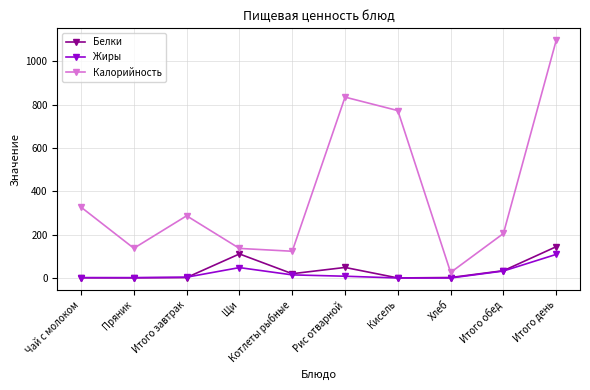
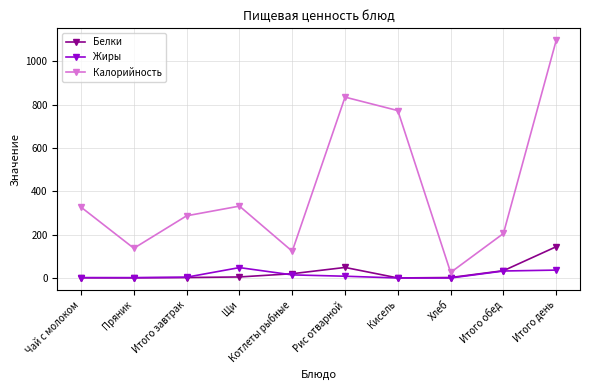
Белки, Щи: 110 -> 10
Калорийность, Щи: 140 -> 330
Жиры, Итого день: 110 -> 40
